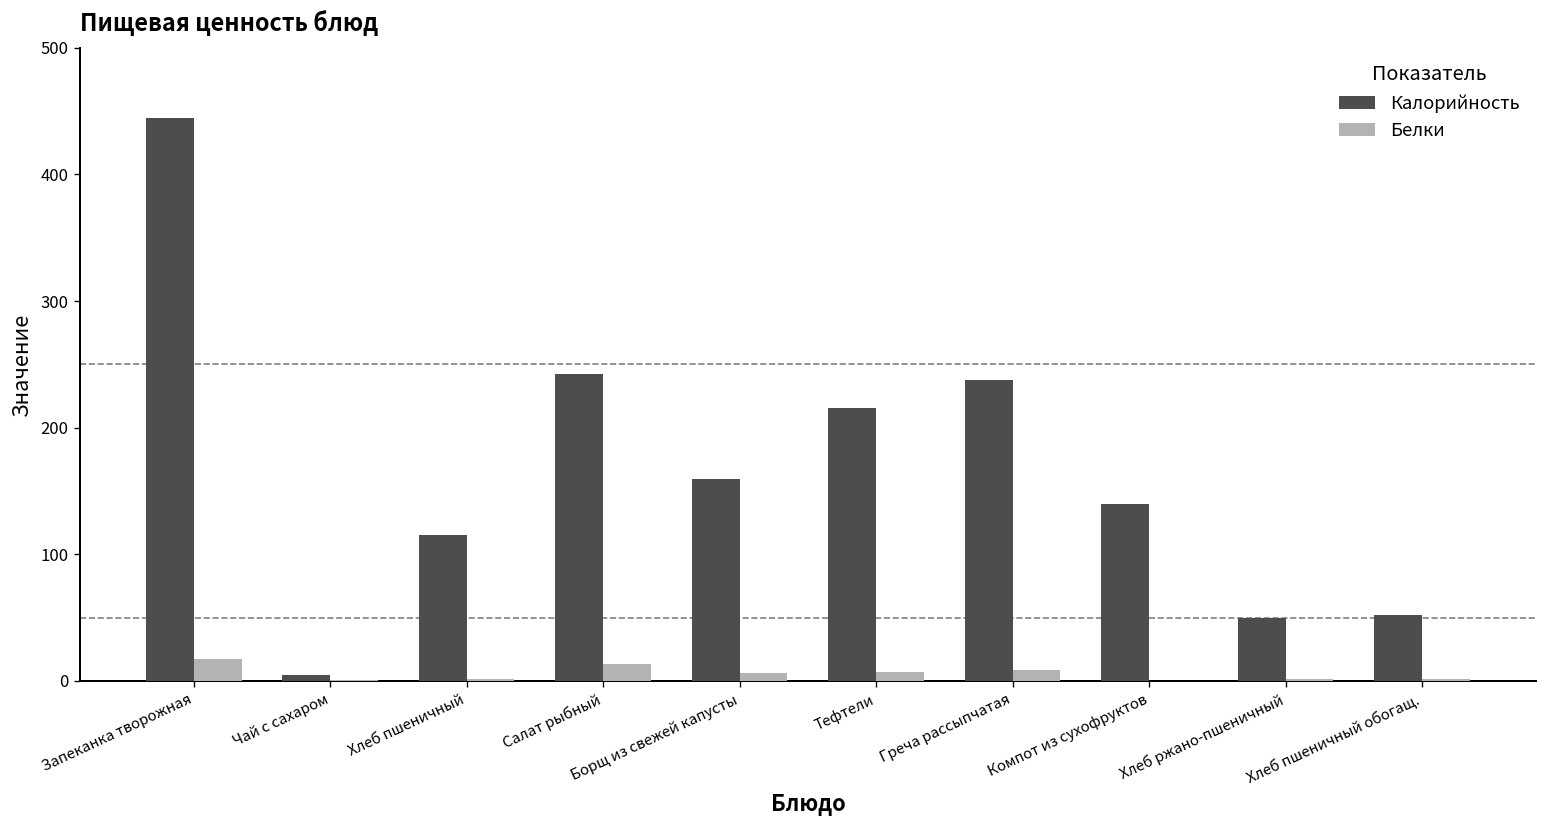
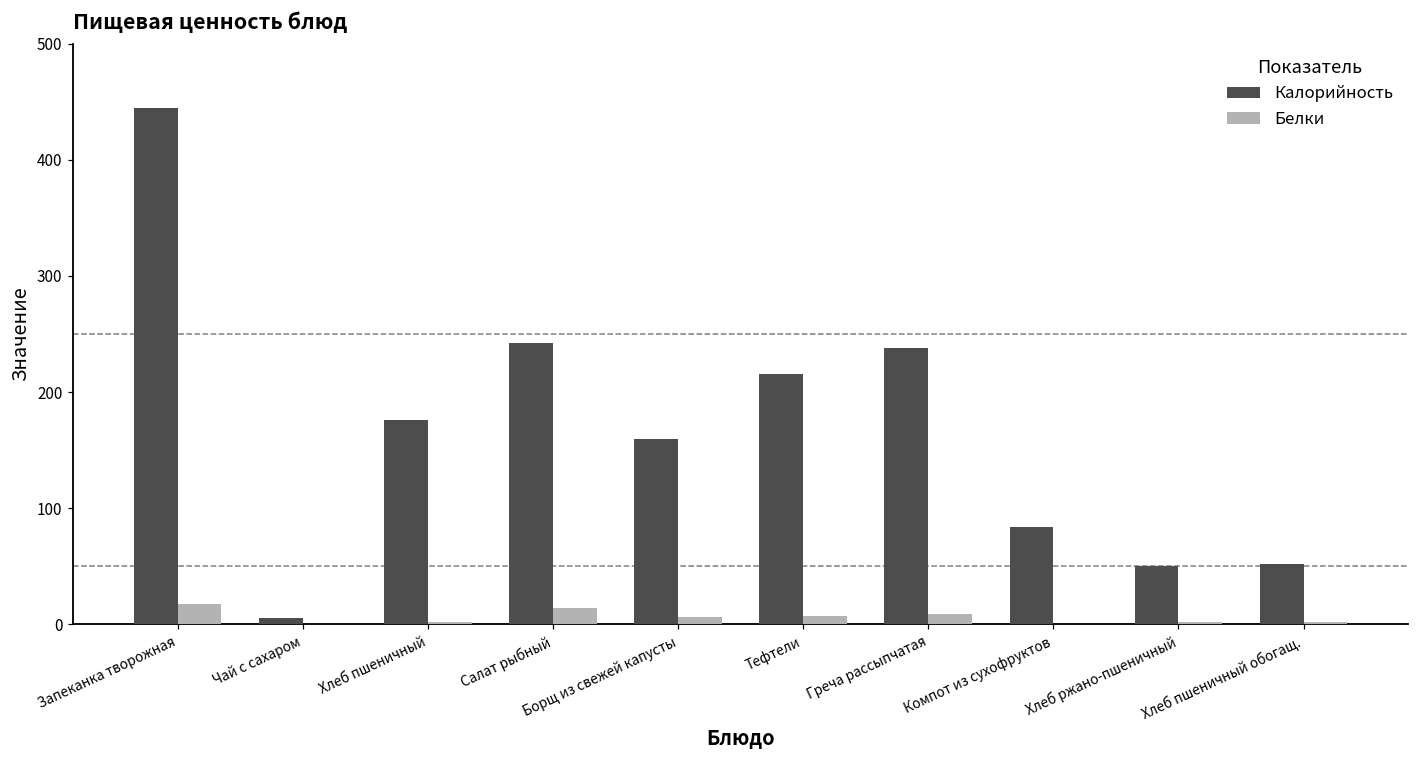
Калорийность, Хлеб пшеничный: 115 -> 176
Калорийность, Компот из сухофруктов: 140 -> 84
